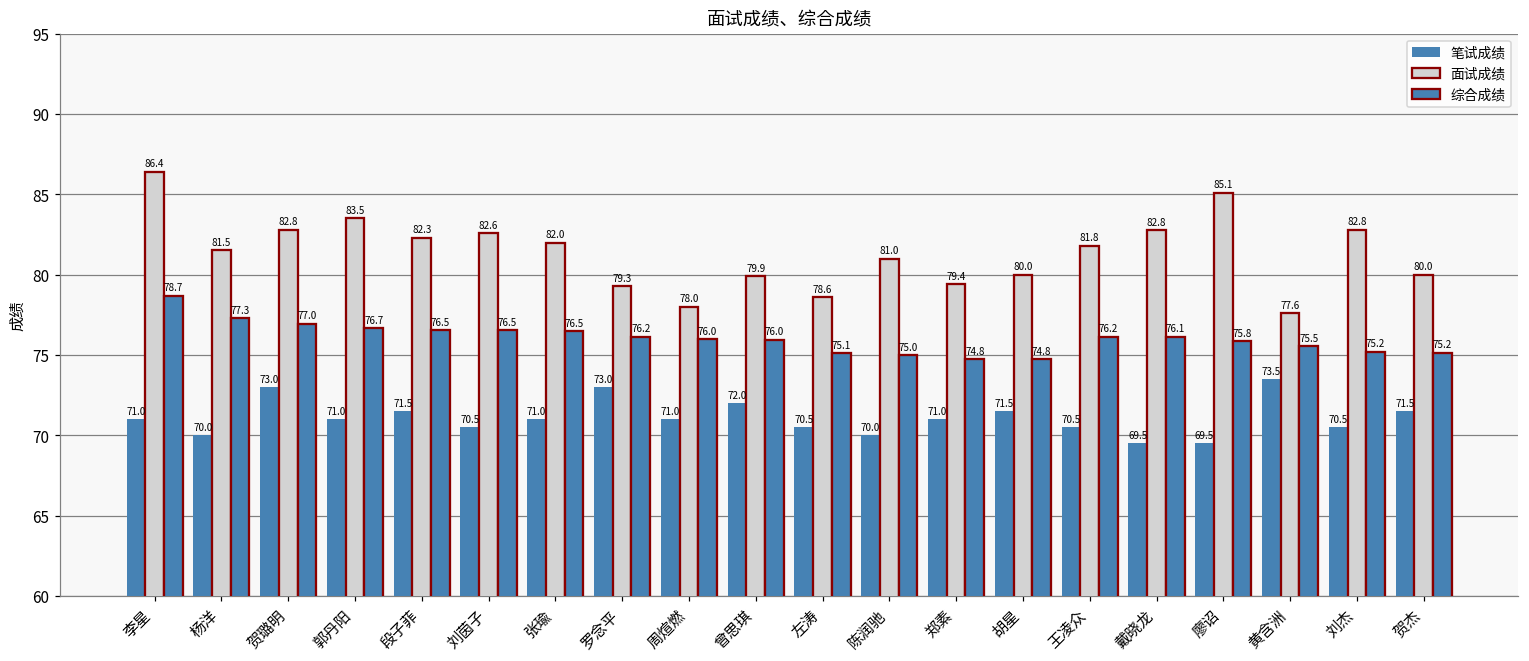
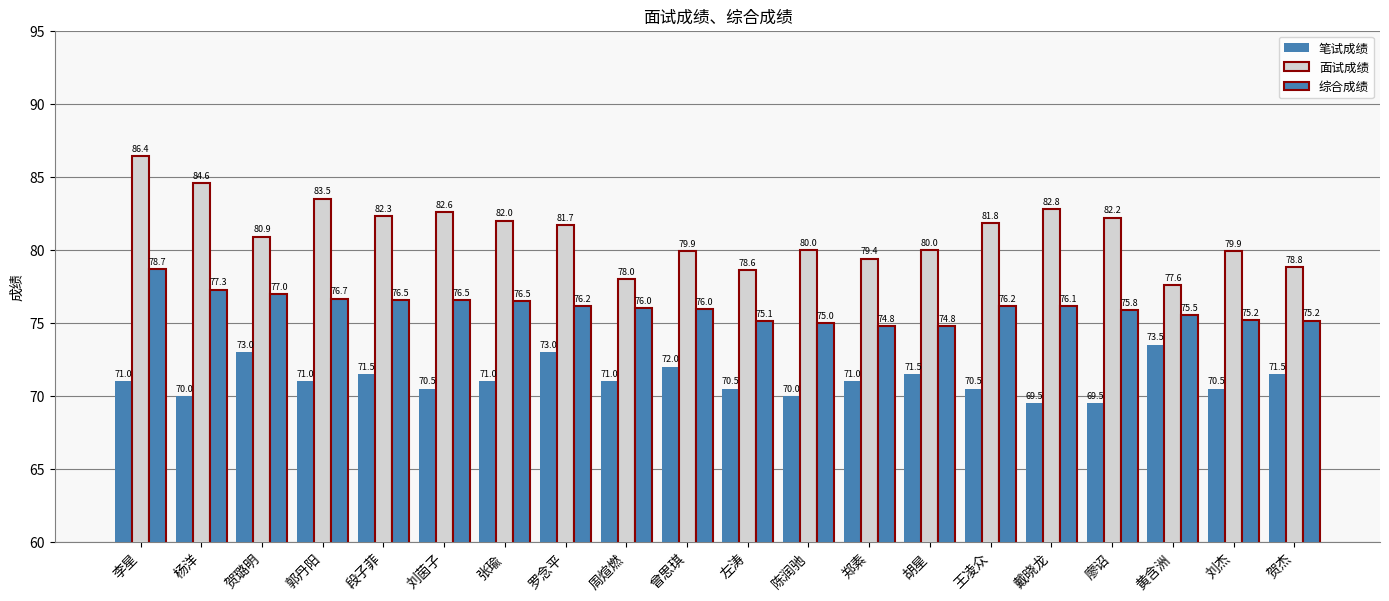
面试成绩, 杨洋: 81.5 -> 84.6
面试成绩, 贺璐明: 82.8 -> 80.9
面试成绩, 罗念平: 79.3 -> 81.7
面试成绩, 陈润驰: 81.0 -> 80.0
面试成绩, 廖诏: 85.1 -> 82.2
面试成绩, 刘杰: 82.8 -> 79.9
面试成绩, 贺杰: 80.0 -> 78.8
